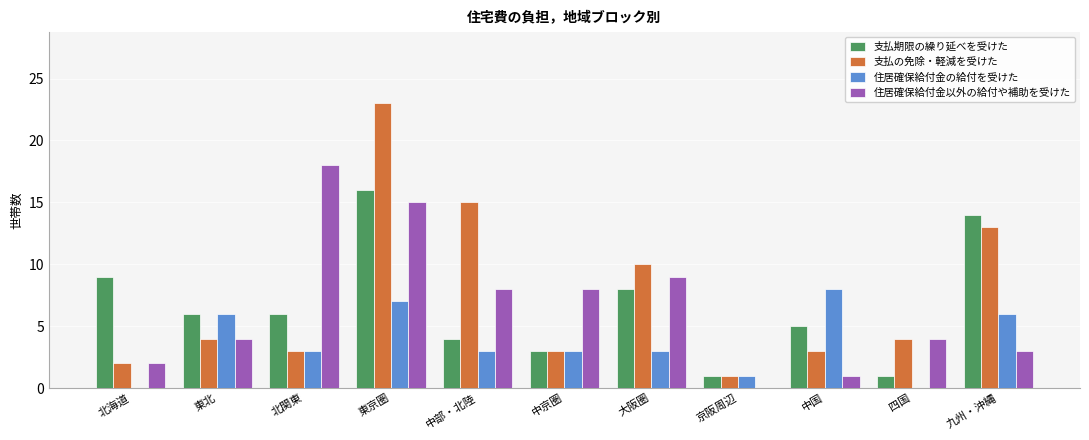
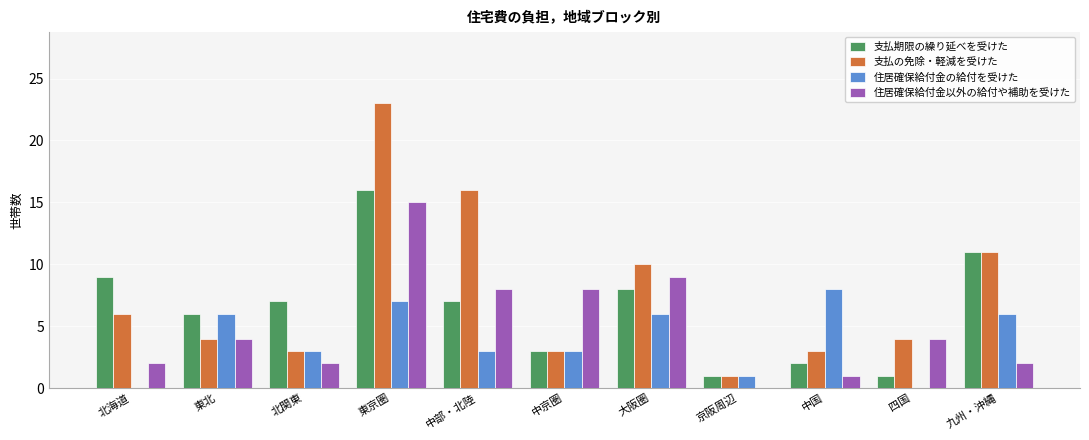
支払の免除・軽減を受けた, 北海道: 2 -> 6
支払期限の繰り延べを受けた, 北関東: 6 -> 7
住居確保給付金以外の給付や補助を受けた, 北関東: 18 -> 2
支払期限の繰り延べを受けた, 中部・北陸: 4 -> 7
支払の免除・軽減を受けた, 中部・北陸: 15 -> 16
住居確保給付金の給付を受けた, 大阪圏: 3 -> 6
支払期限の繰り延べを受けた, 中国: 5 -> 2
支払期限の繰り延べを受けた, 九州・沖縄: 14 -> 11
支払の免除・軽減を受けた, 九州・沖縄: 13 -> 11
住居確保給付金以外の給付や補助を受けた, 九州・沖縄: 3 -> 2
